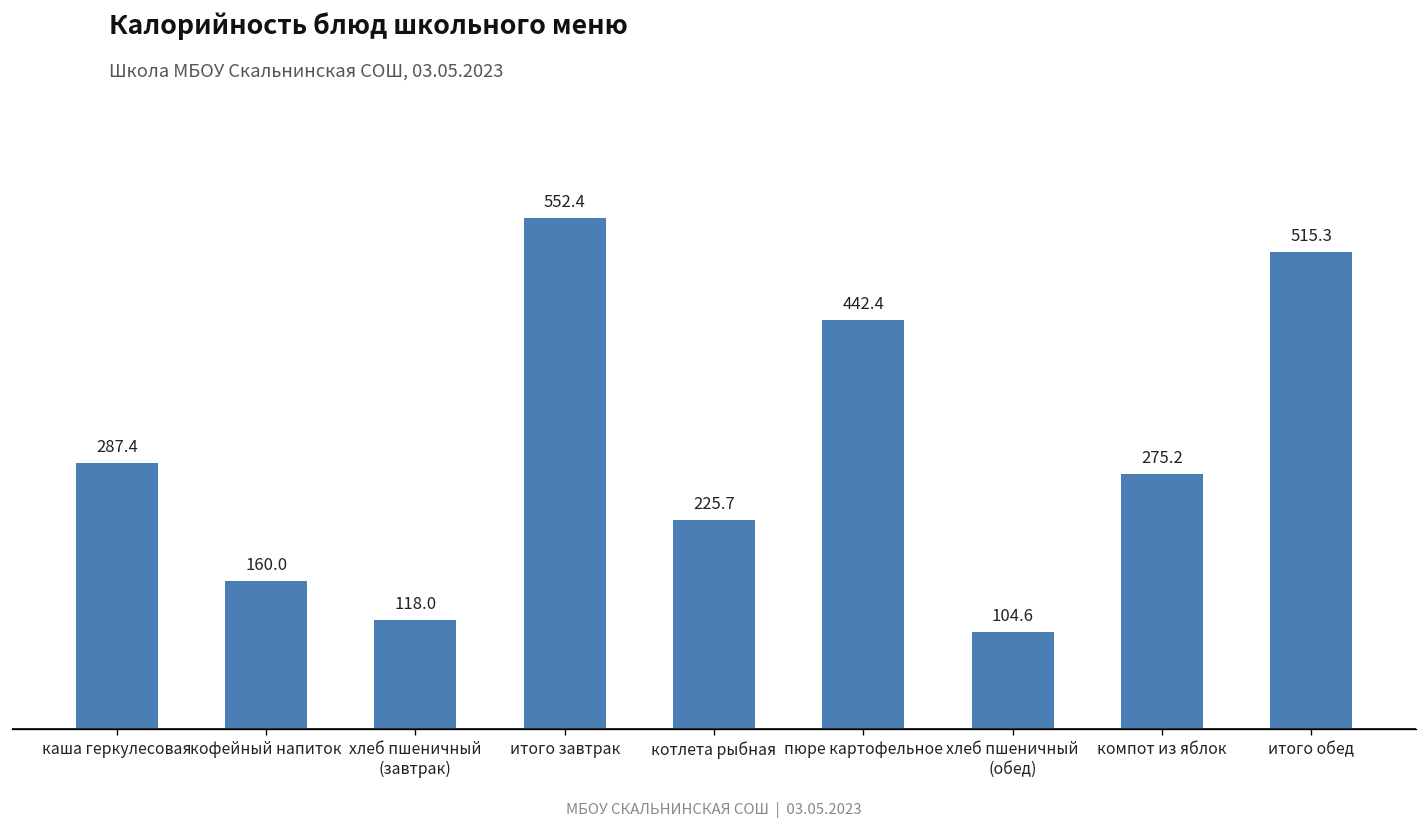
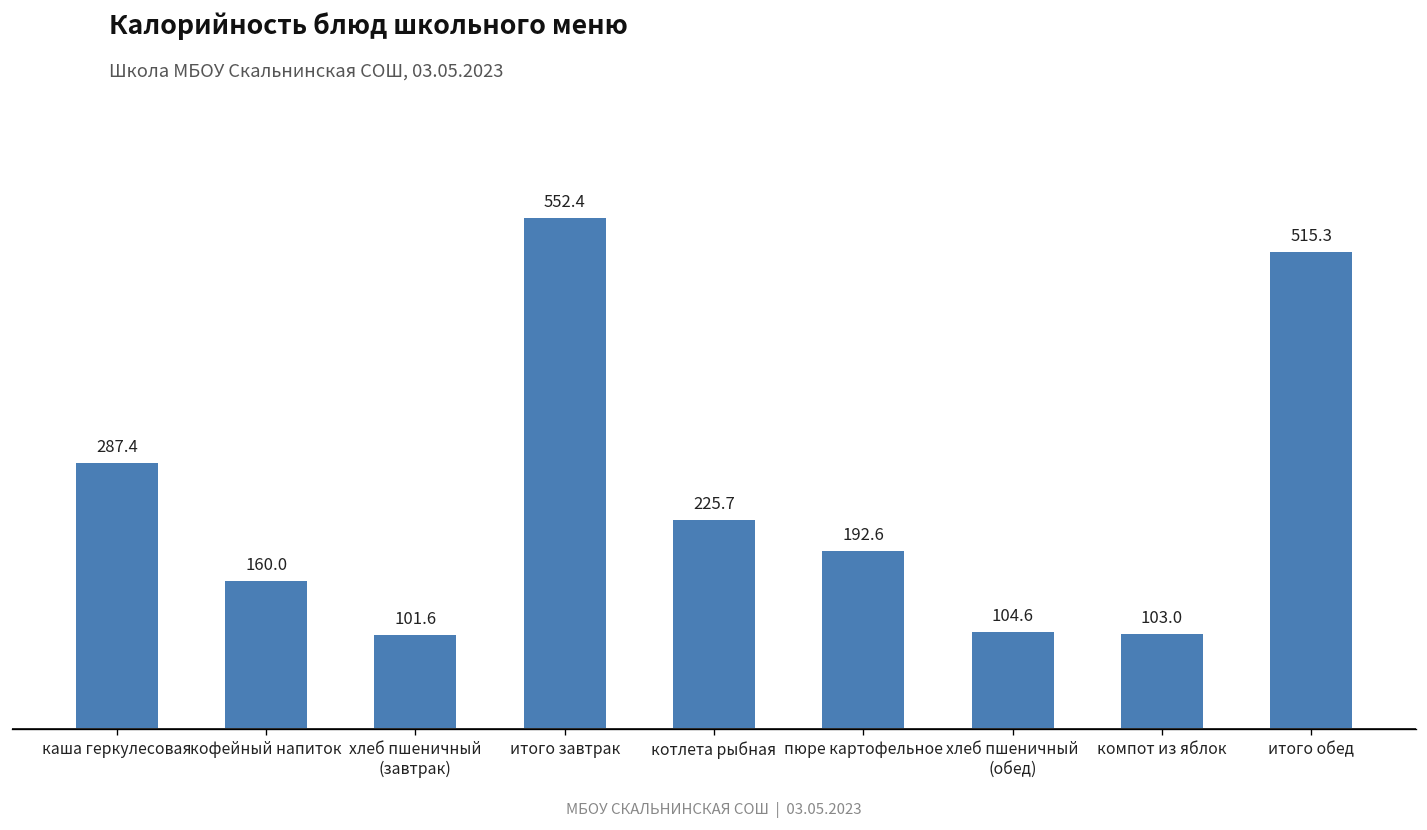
хлеб пшеничный (завтрак): 118.0 -> 101.6
пюре картофельное: 442.4 -> 192.6
компот из яблок: 275.2 -> 103.0
